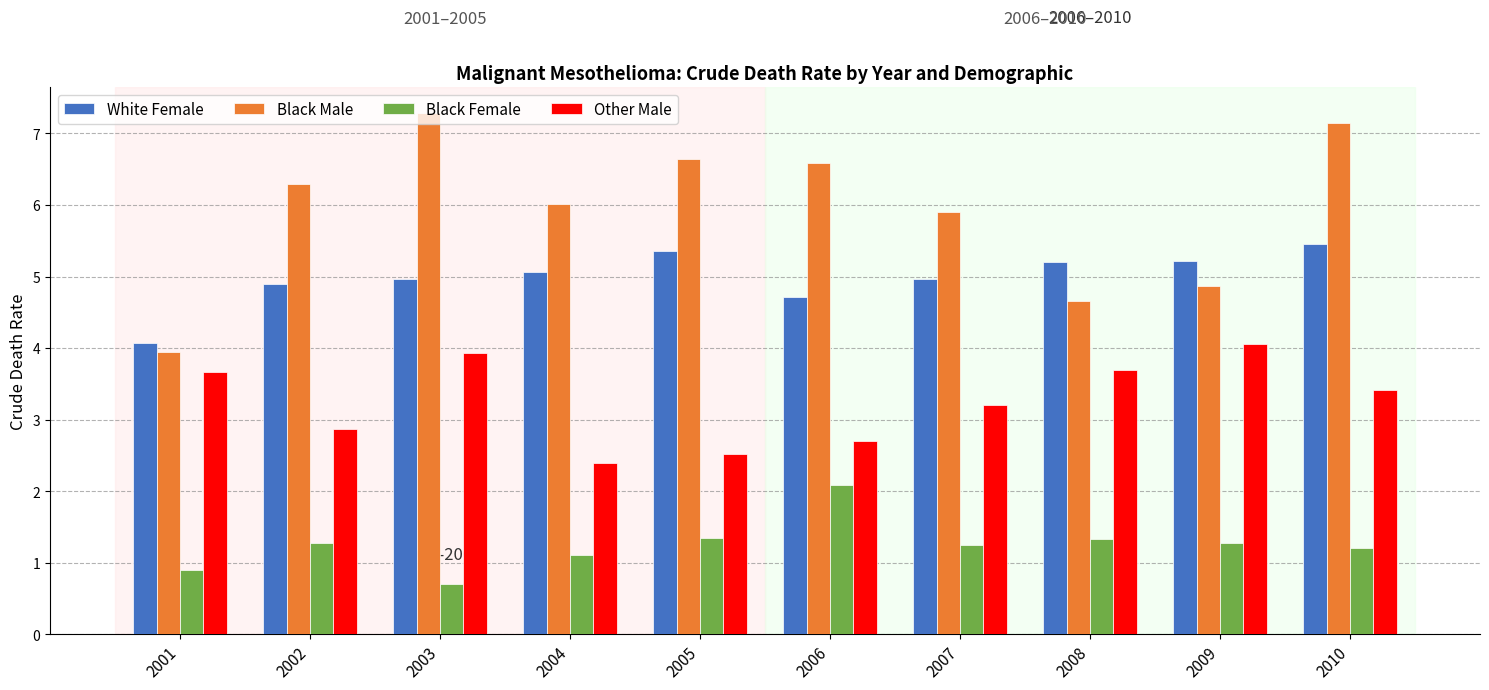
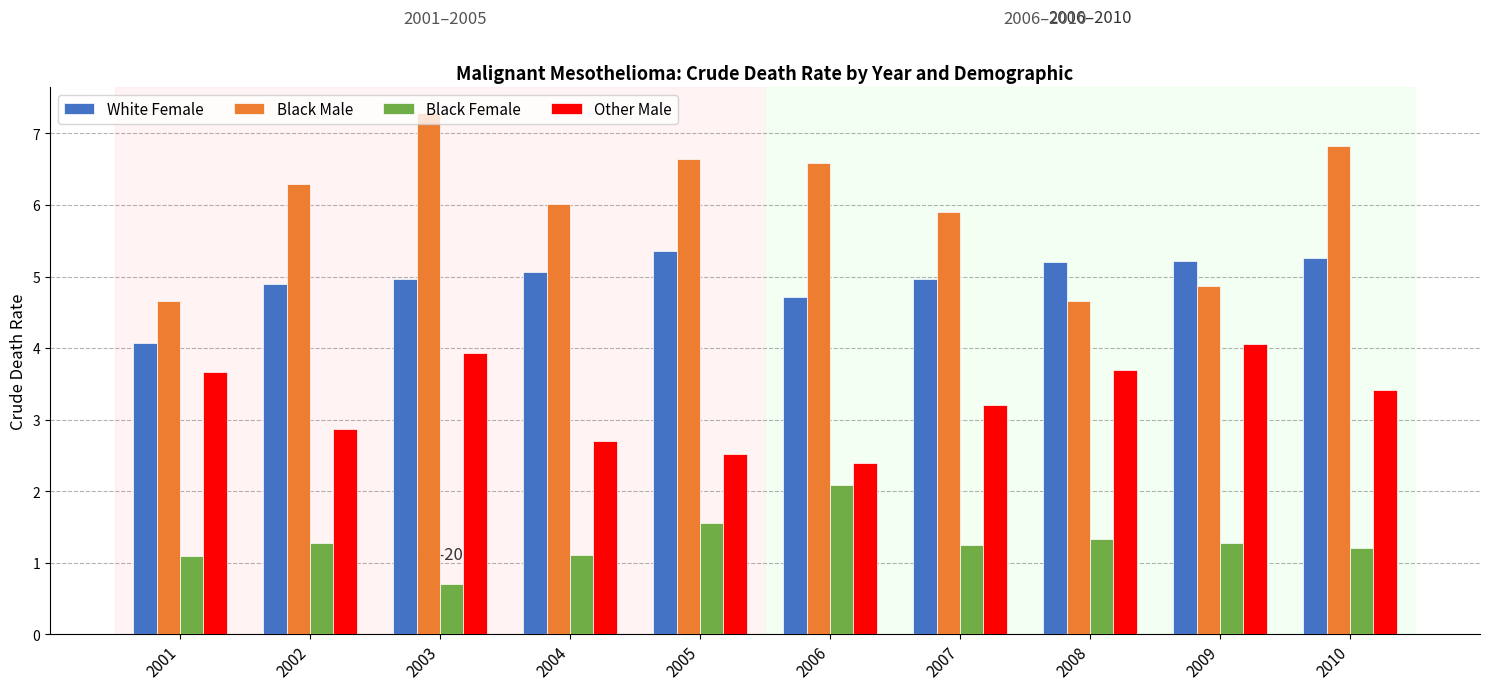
Black Male, 2001: 4.0 -> 4.7
Black Female, 2001: 0.9 -> 1.1
Other Male, 2004: 2.4 -> 2.7
Black Female, 2005: 1.4 -> 1.6
Other Male, 2006: 2.7 -> 2.4
White Female, 2010: 5.5 -> 5.3
Black Male, 2010: 7.2 -> 6.8
